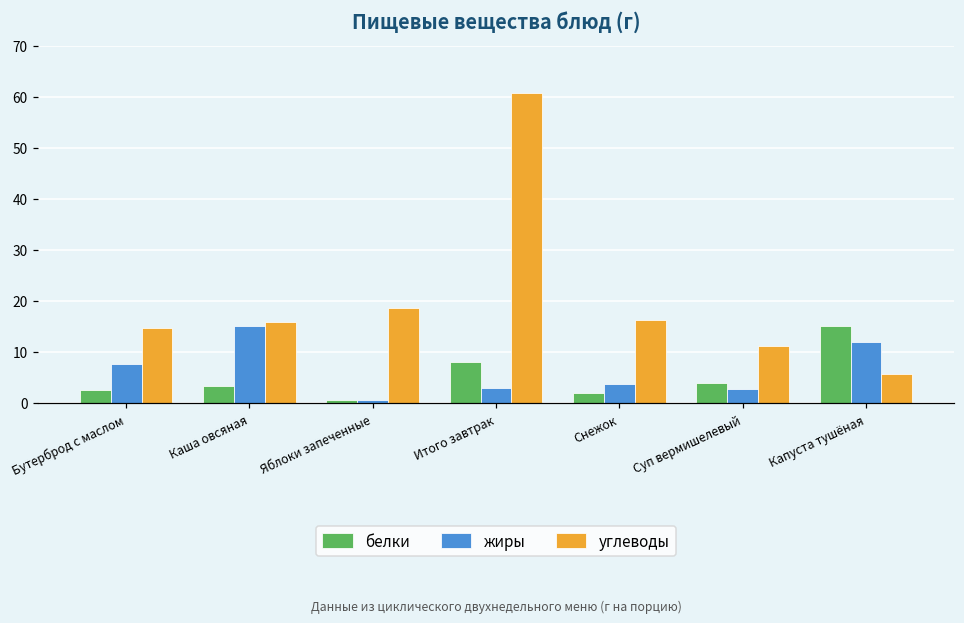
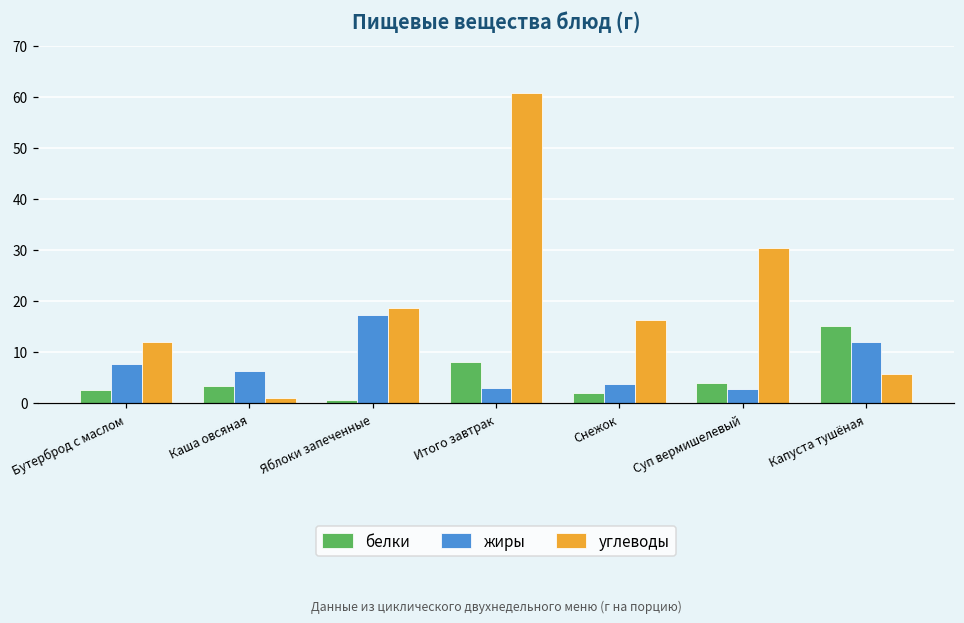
углеводы, Бутерброд с маслом: 15 -> 12
жиры, Каша овсяная: 15 -> 6
углеводы, Каша овсяная: 16 -> 1
жиры, Яблоки запеченные: 1 -> 17
углеводы, Суп вермишелевый: 11 -> 30
